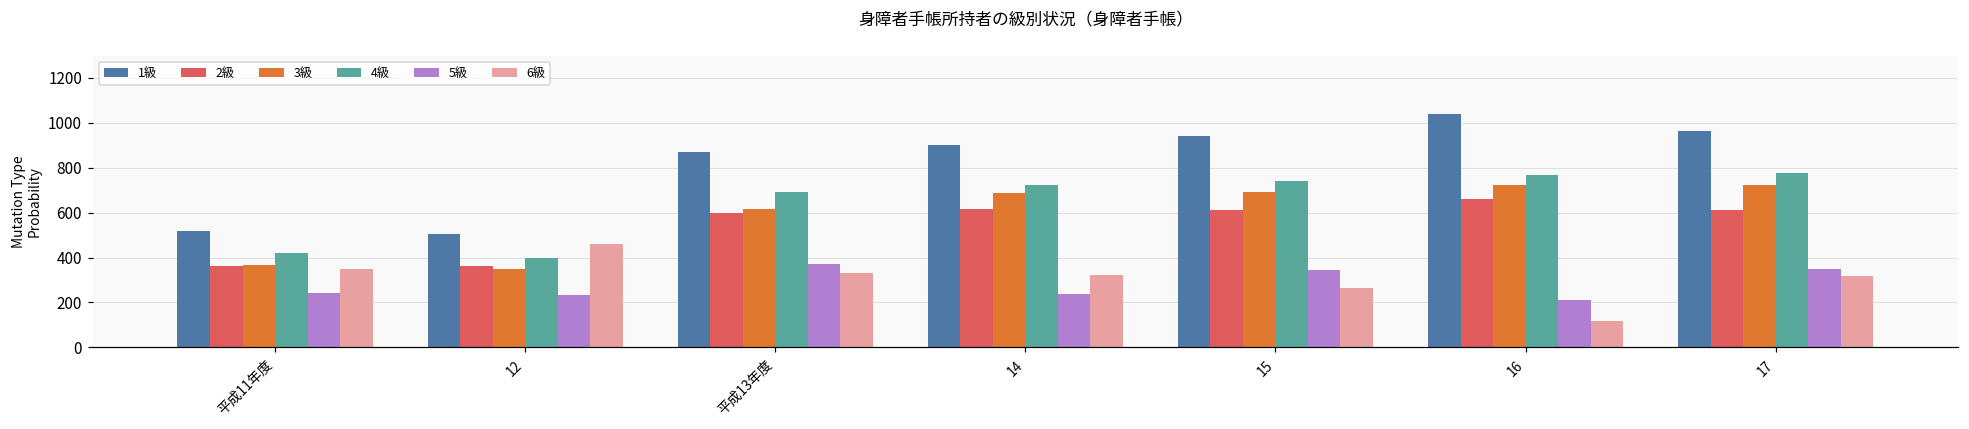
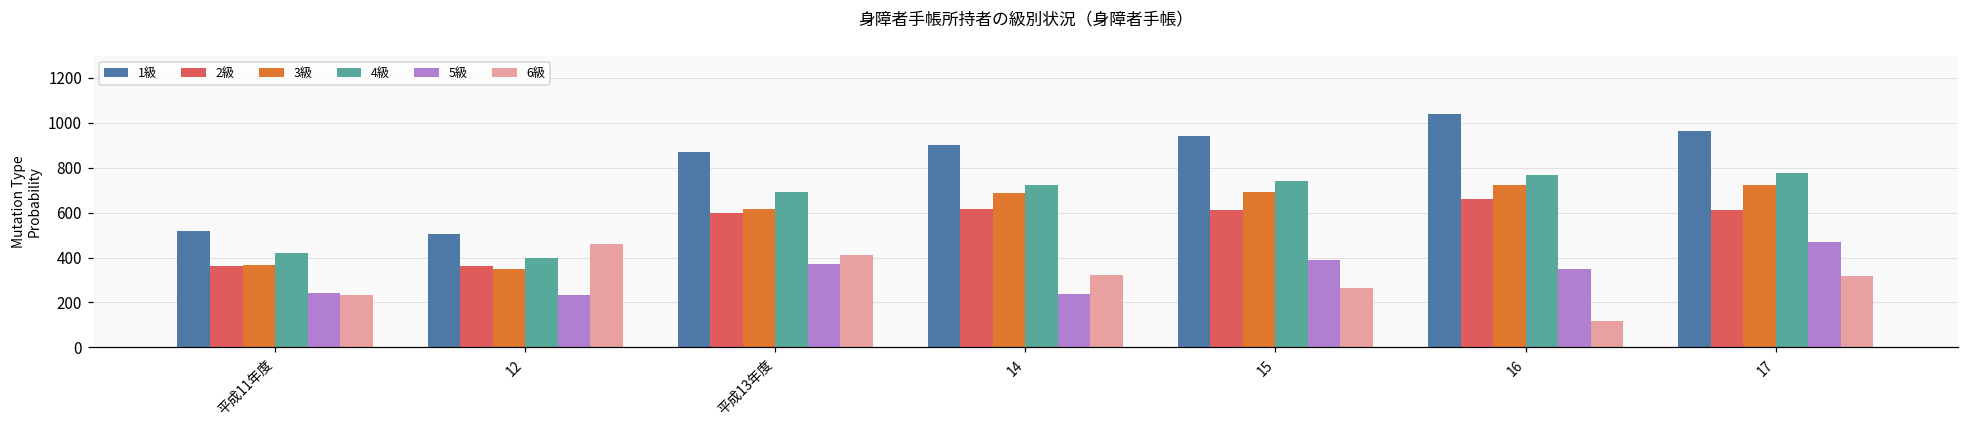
6級, 平成11年度: 350 -> 230
6級, 平成13年度: 330 -> 410
5級, 15: 340 -> 390
5級, 16: 210 -> 350
5級, 17: 350 -> 470
